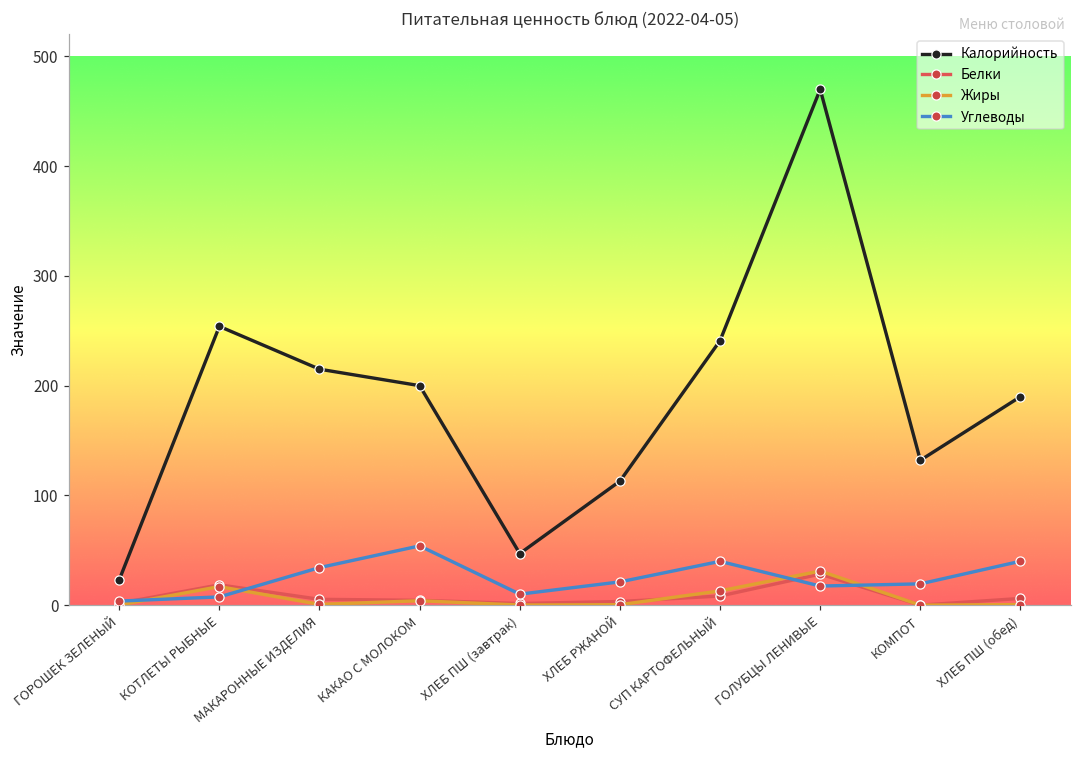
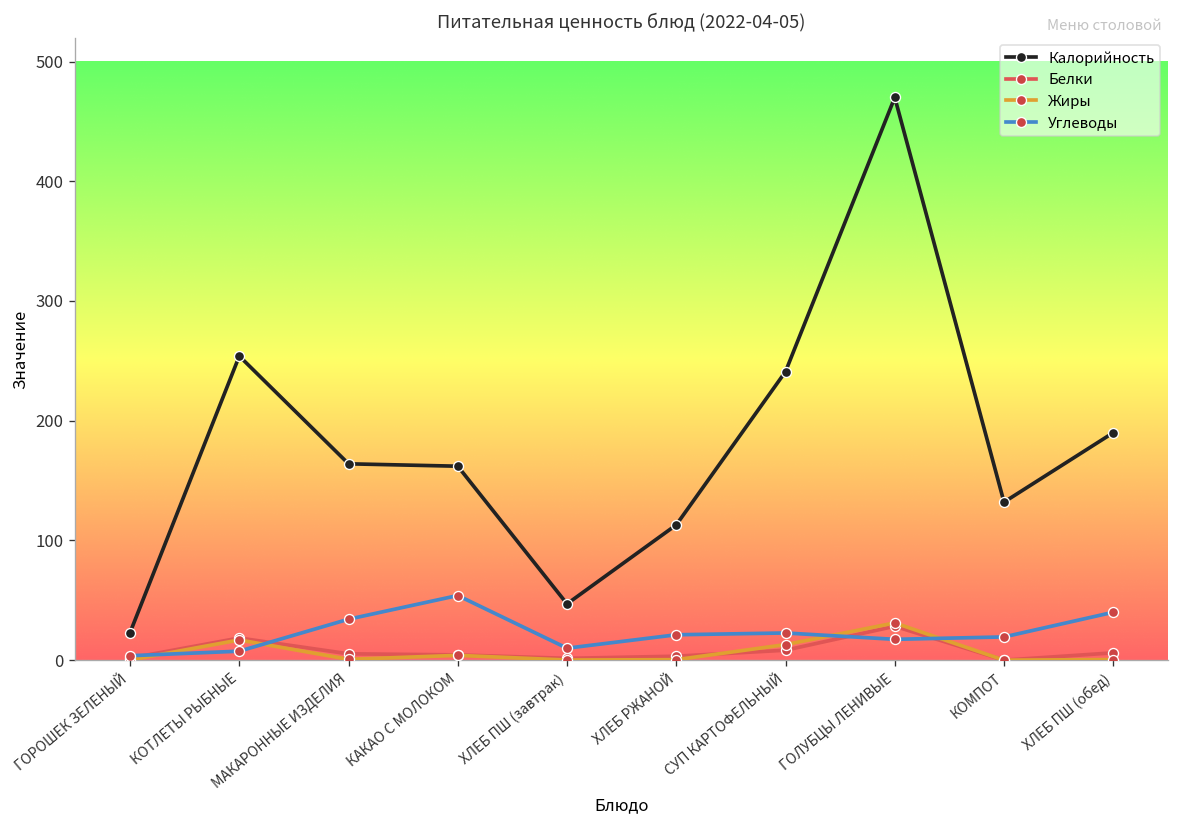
Калорийность, МАКАРОННЫЕ ИЗДЕЛИЯ: 220 -> 160
Калорийность, КАКАО С МОЛОКОМ: 200 -> 160
Углеводы, СУП КАРТОФЕЛЬНЫЙ: 40 -> 20
